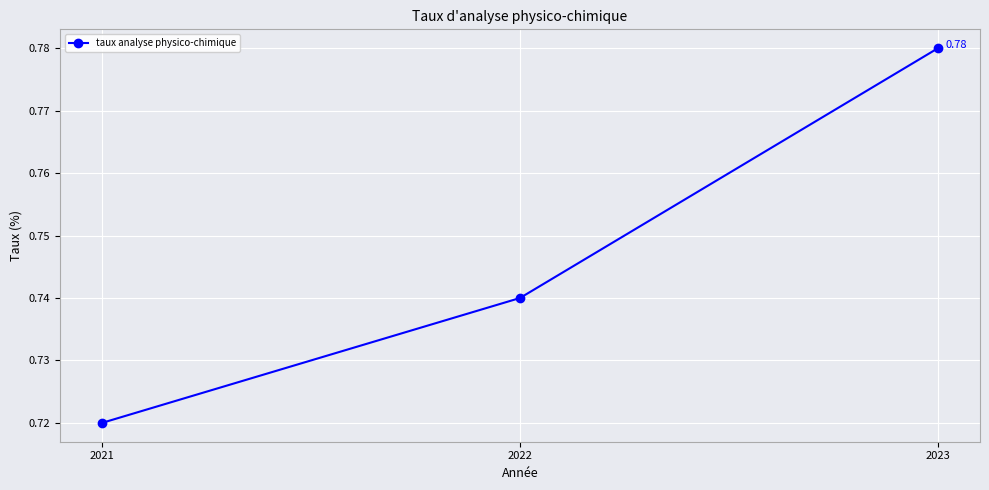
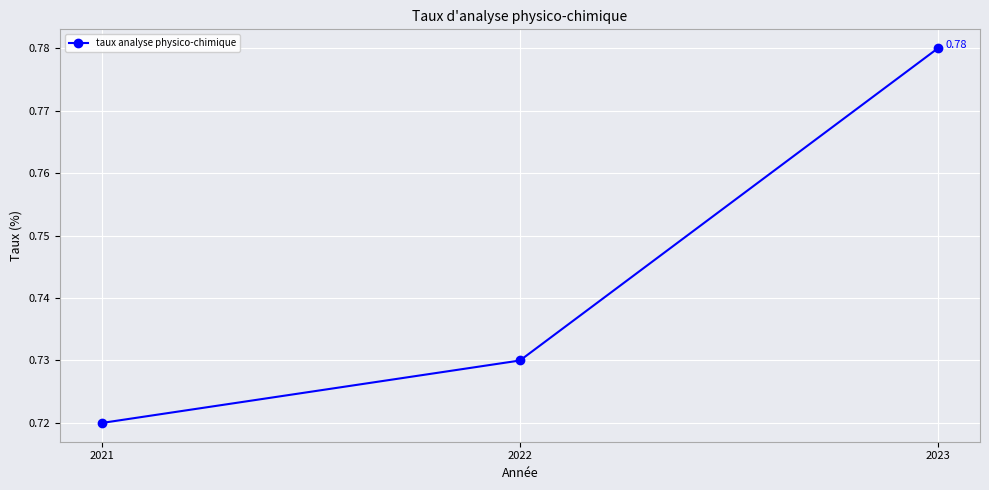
2022: 0.74 -> 0.73
